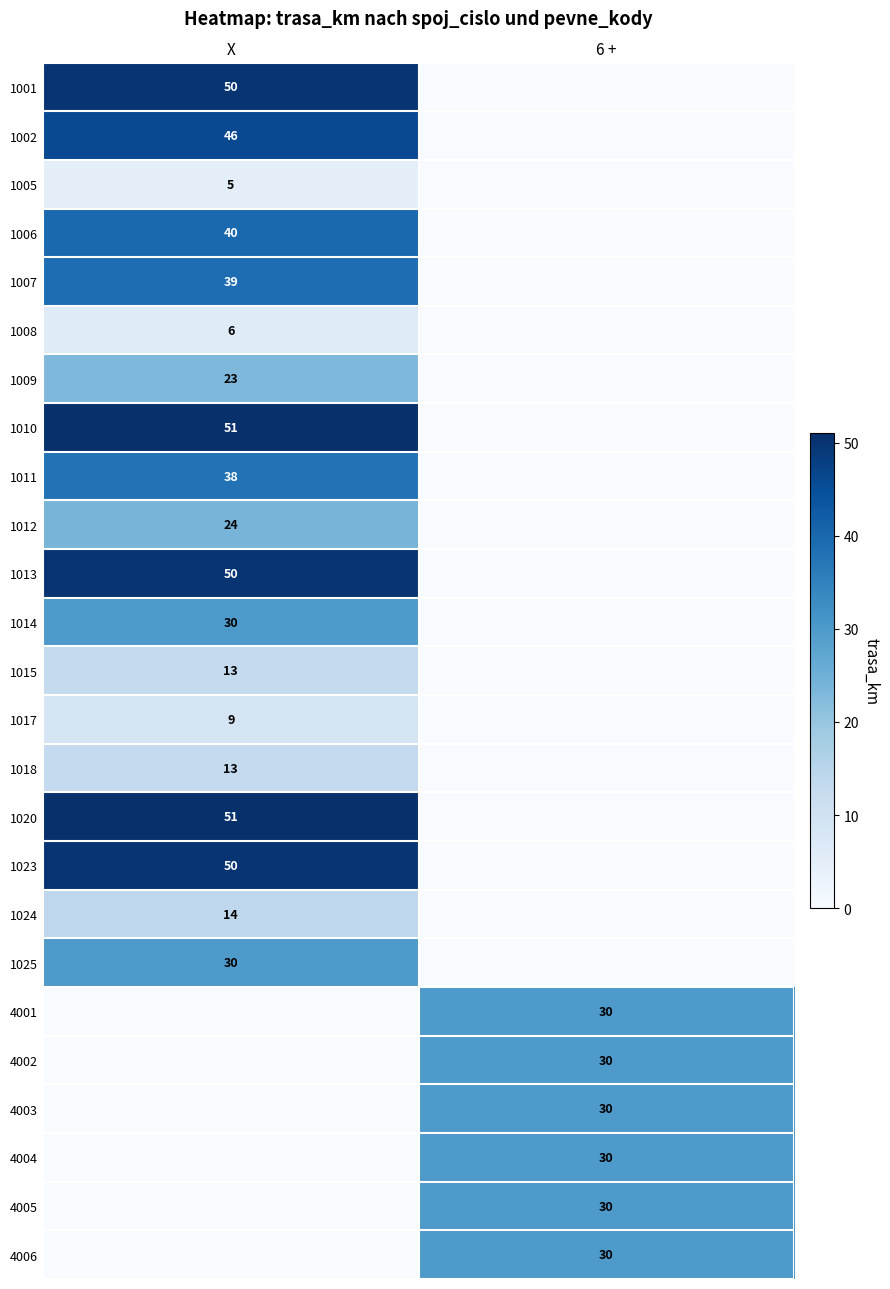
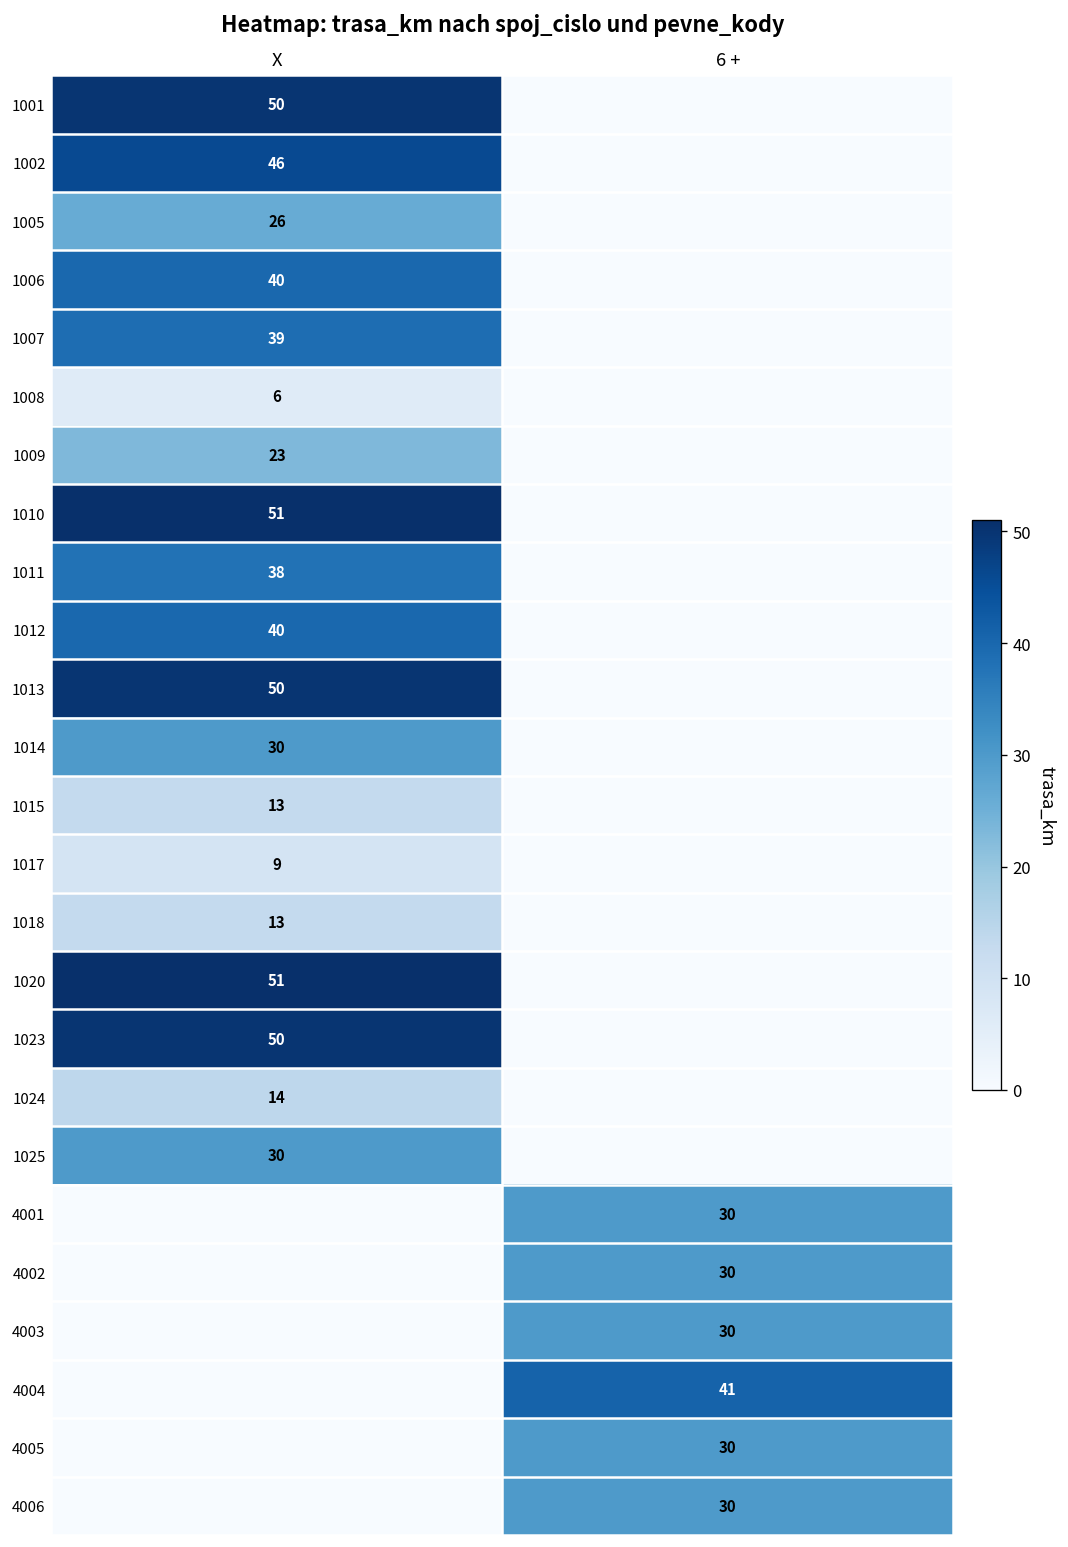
1005, X: 5 -> 26
1012, X: 24 -> 40
4004, 6 +: 30 -> 41
